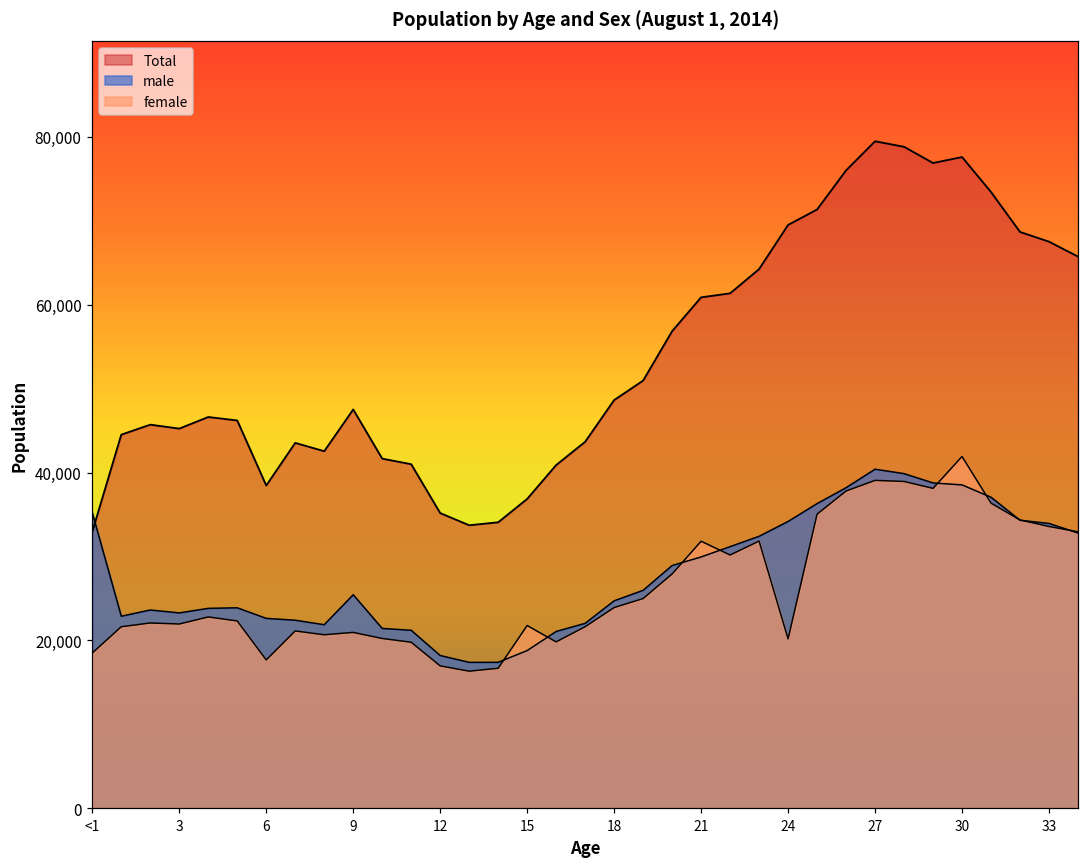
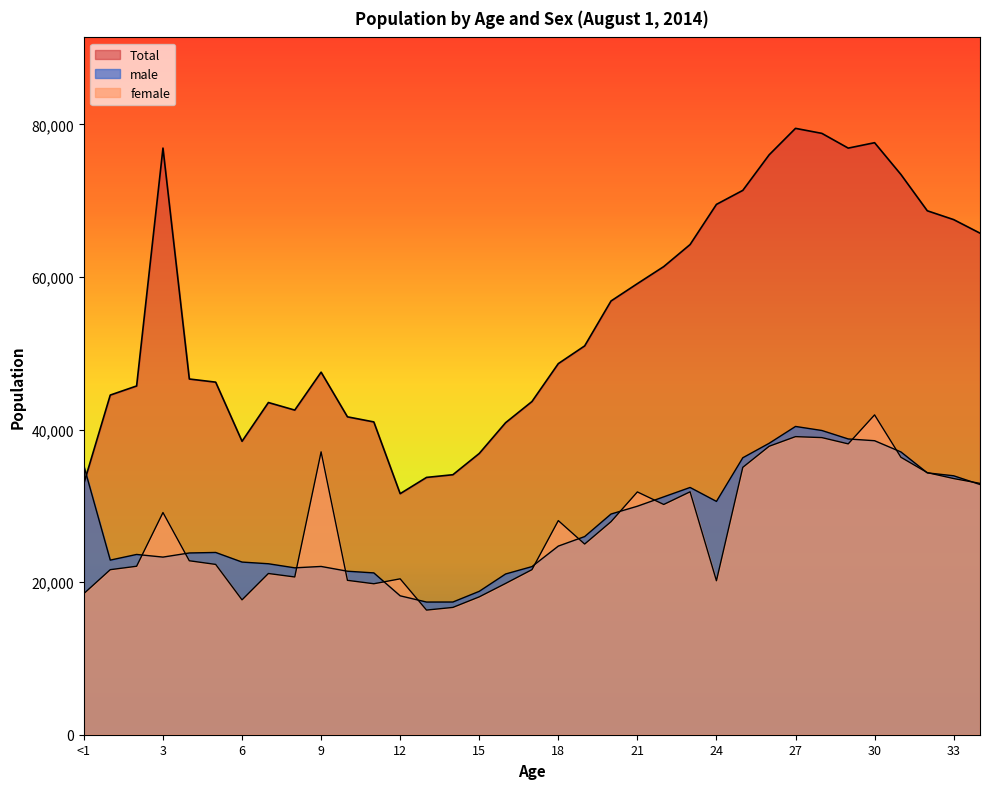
Total, 3: 45,000 -> 77,000
female, 3: 22,000 -> 29,000
male, 9: 25,000 -> 22,000
female, 9: 21,000 -> 37,000
Total, 12: 35,000 -> 32,000
female, 12: 17,000 -> 20,000
female, 15: 22,000 -> 18,000
female, 18: 24,000 -> 28,000
Total, 21: 61,000 -> 59,000
male, 24: 34,000 -> 31,000
